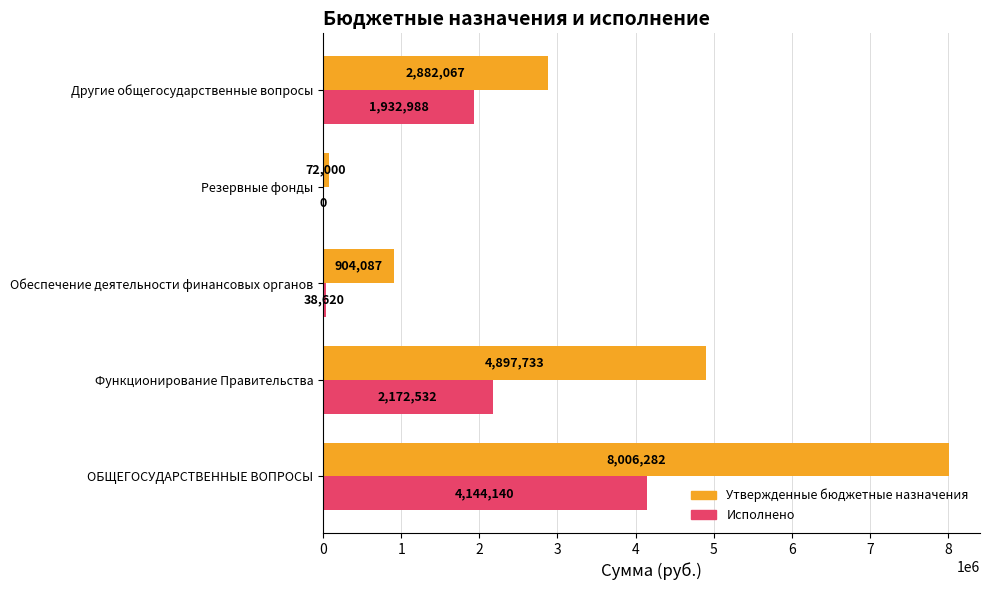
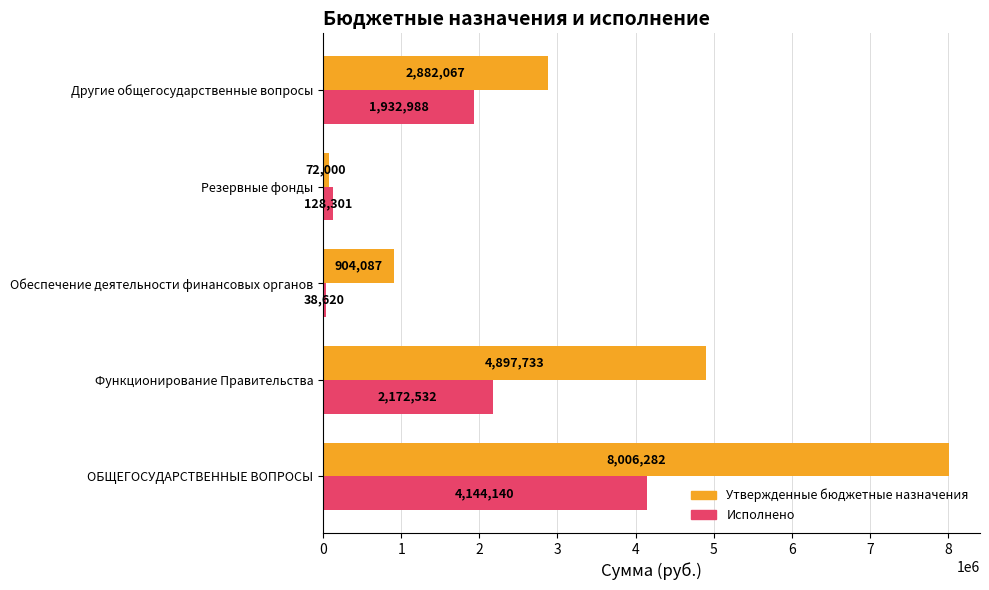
Исполнено, Резервные фонды: 0 -> 128,301
